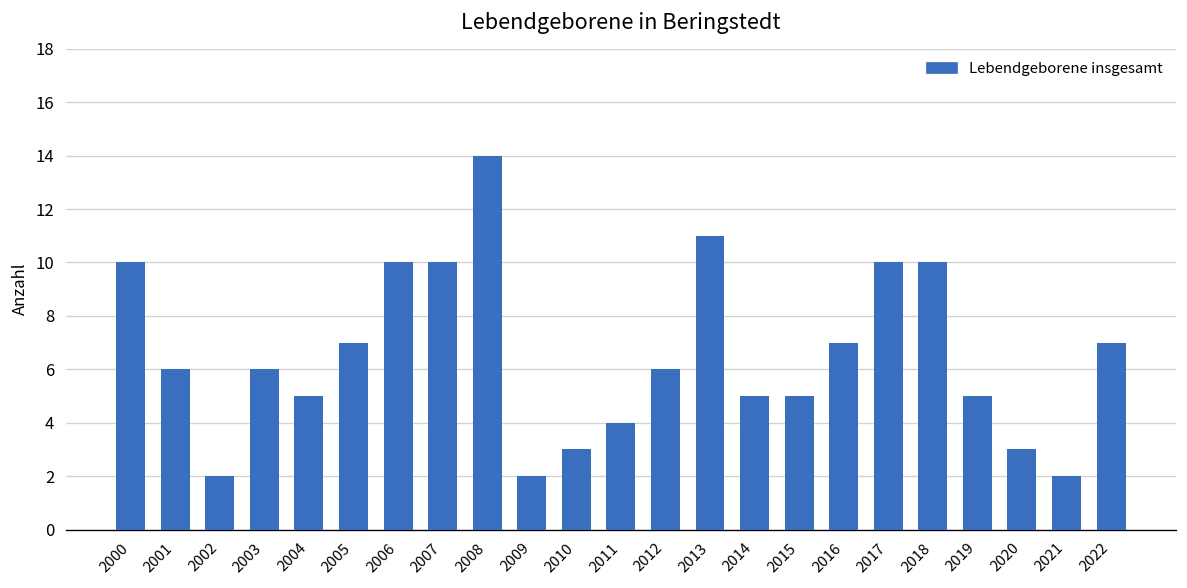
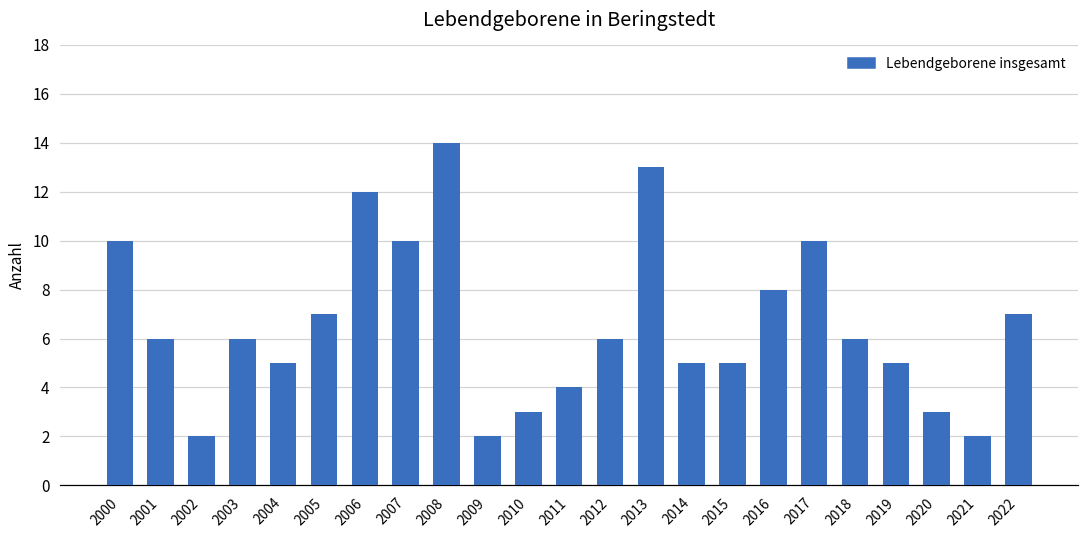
2006: 10 -> 12
2013: 11 -> 13
2016: 7 -> 8
2018: 10 -> 6
